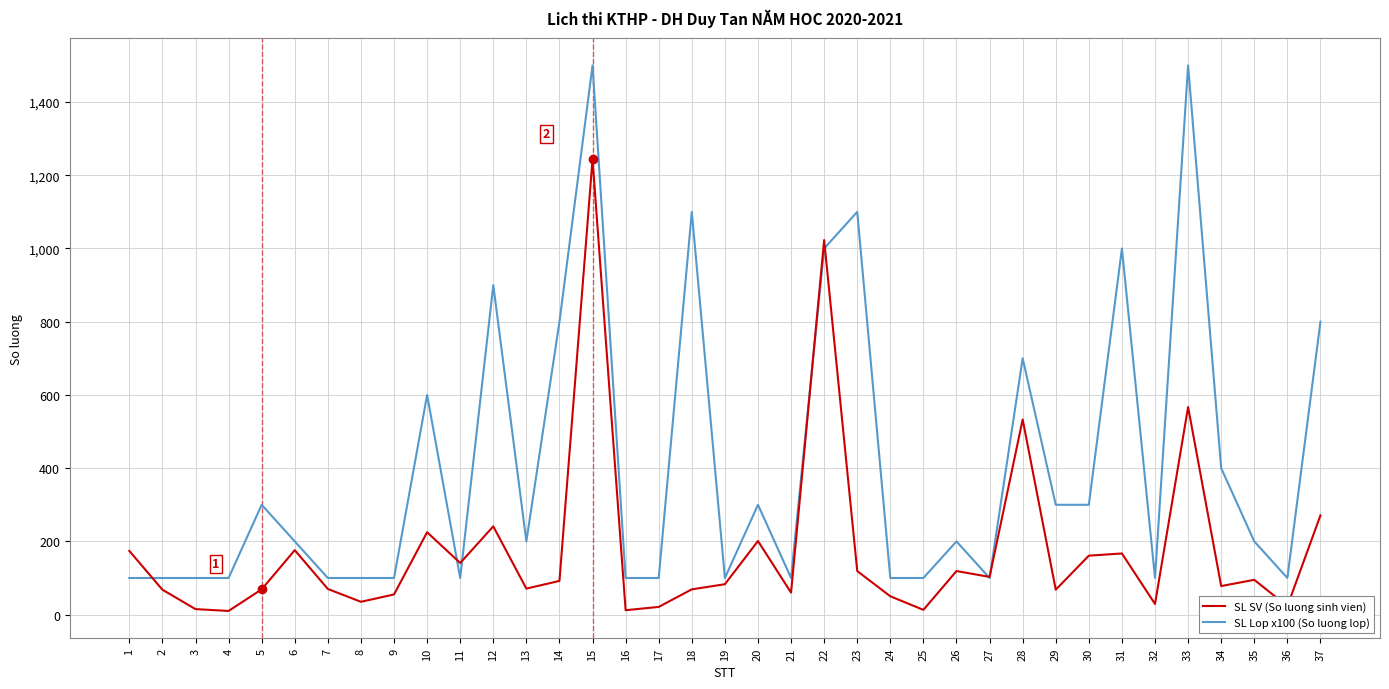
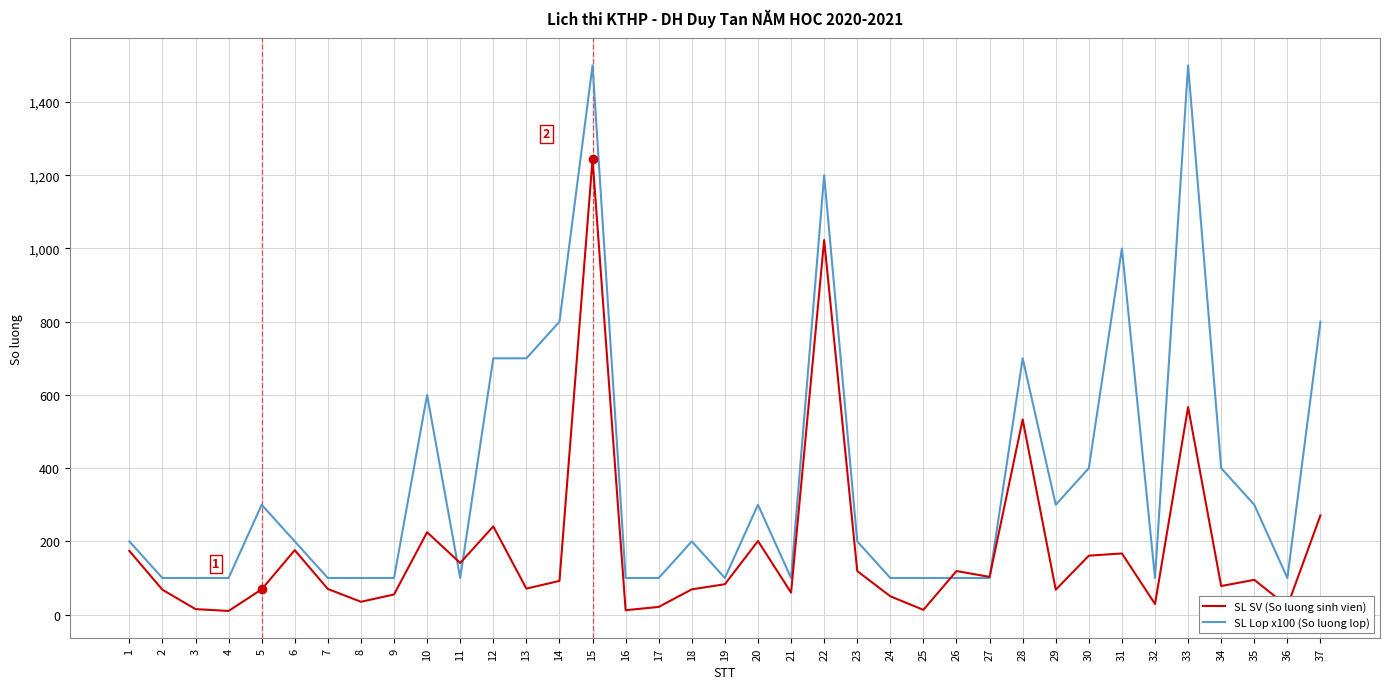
SL Lop x100 (So luong lop), 1: 100 -> 200
SL Lop x100 (So luong lop), 12: 900 -> 700
SL Lop x100 (So luong lop), 13: 200 -> 700
SL Lop x100 (So luong lop), 18: 1,100 -> 200
SL Lop x100 (So luong lop), 22: 1,000 -> 1,200
SL Lop x100 (So luong lop), 23: 1,100 -> 200
SL Lop x100 (So luong lop), 26: 200 -> 100
SL Lop x100 (So luong lop), 30: 300 -> 400
SL Lop x100 (So luong lop), 35: 200 -> 300
